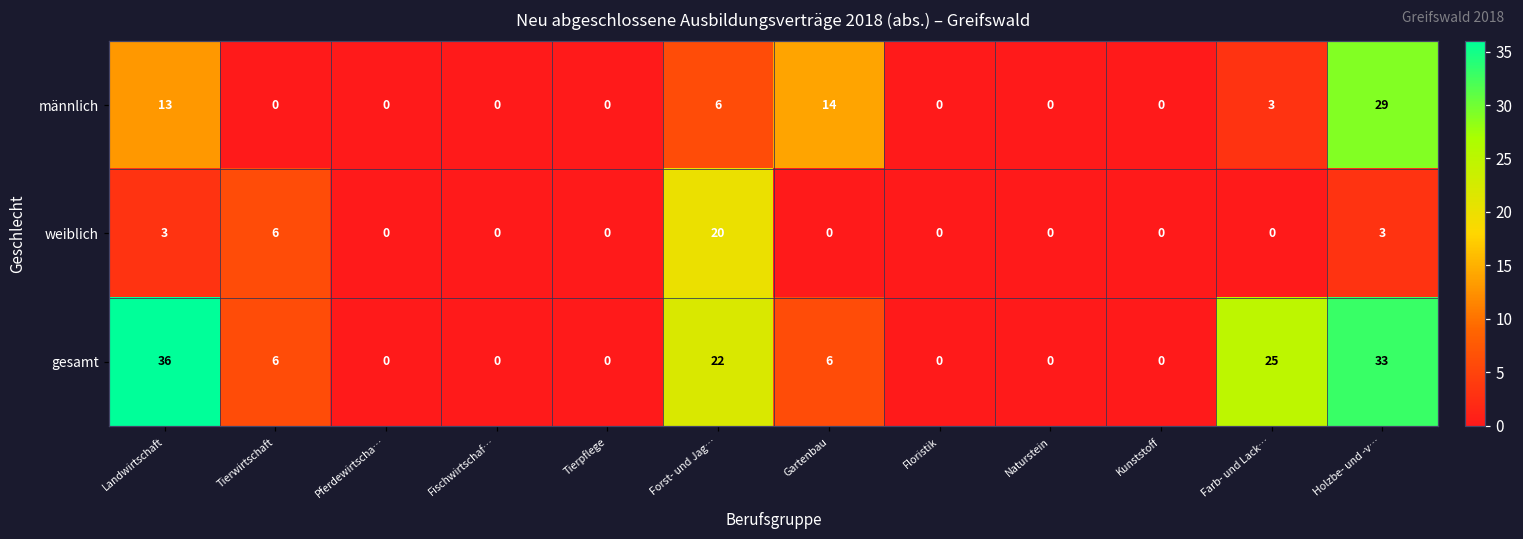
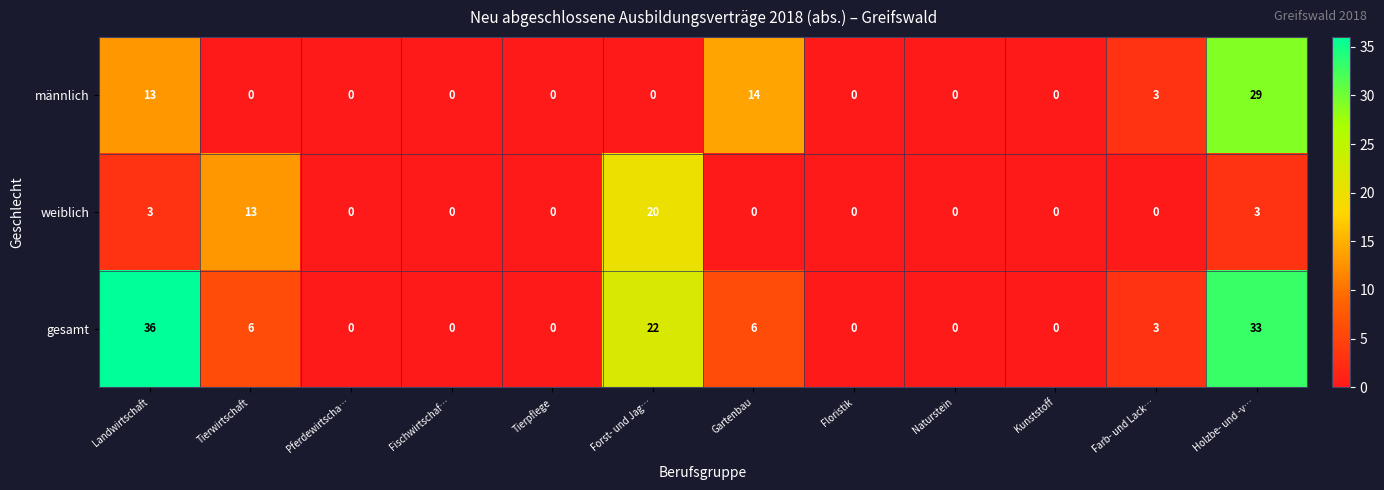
männlich, Forst- und Jag…: 6 -> 0
weiblich, Tierwirtschaft: 6 -> 13
gesamt, Farb- und Lack…: 25 -> 3
